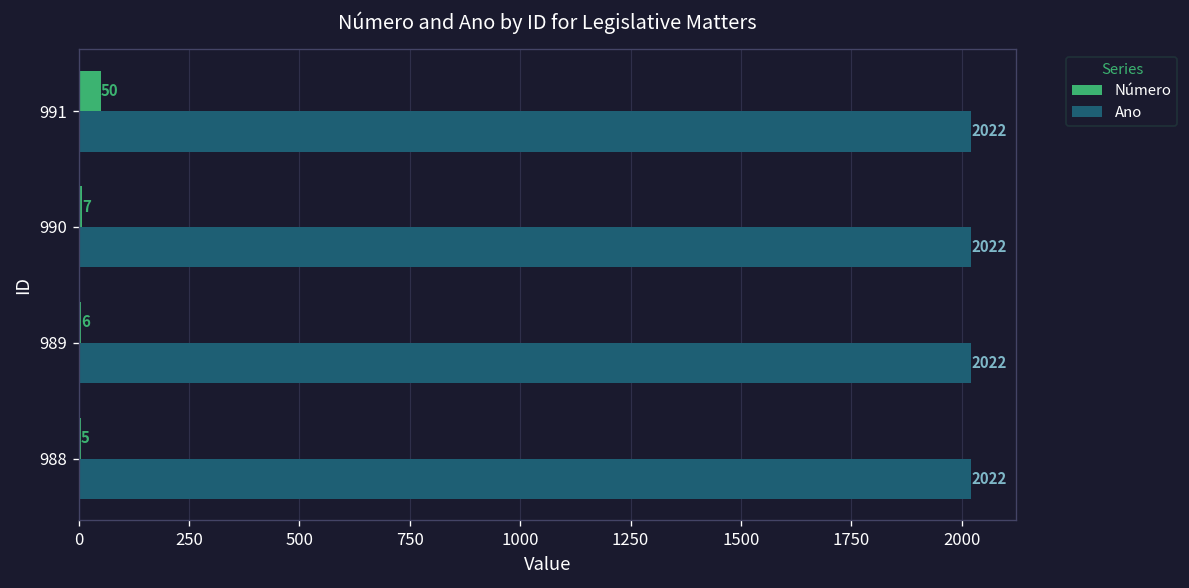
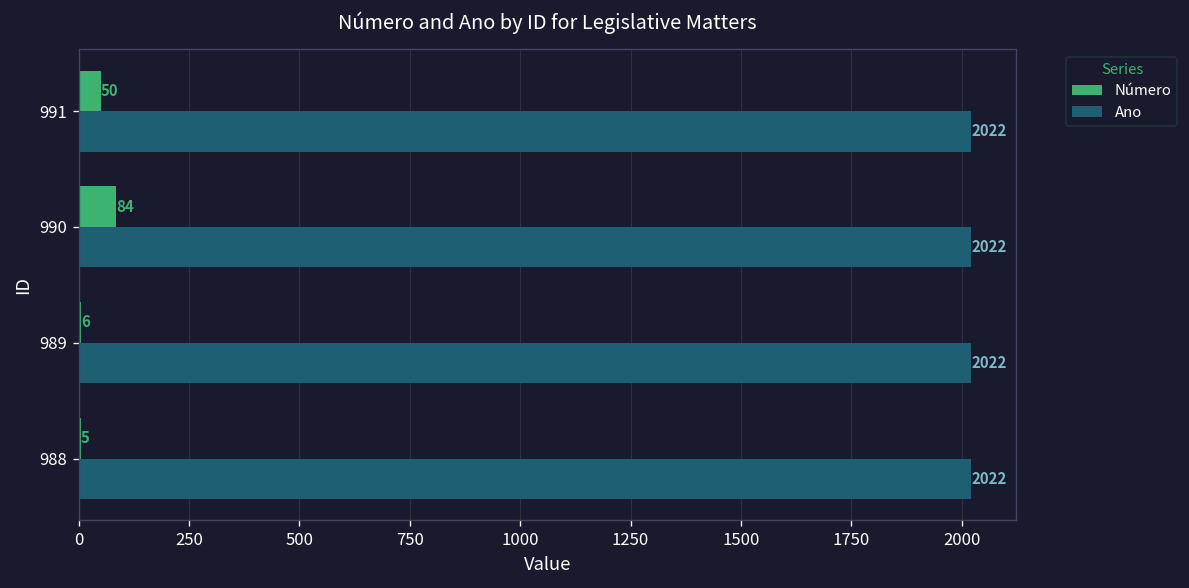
Número, 990: 7 -> 84
